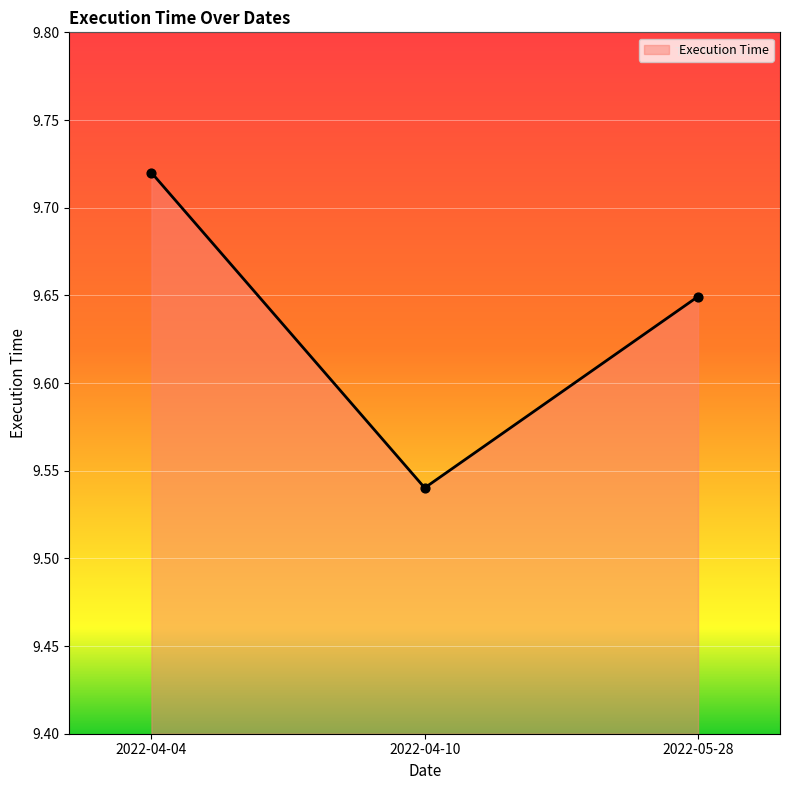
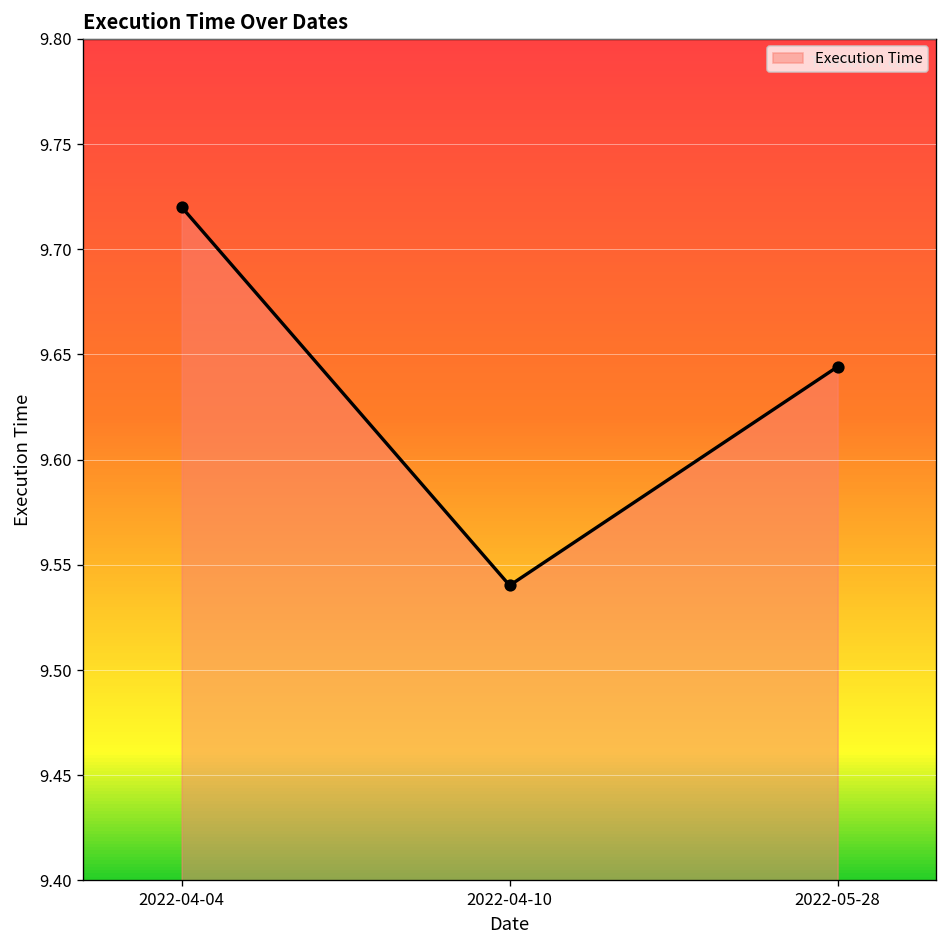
2022-05-28: 9.649 -> 9.644
